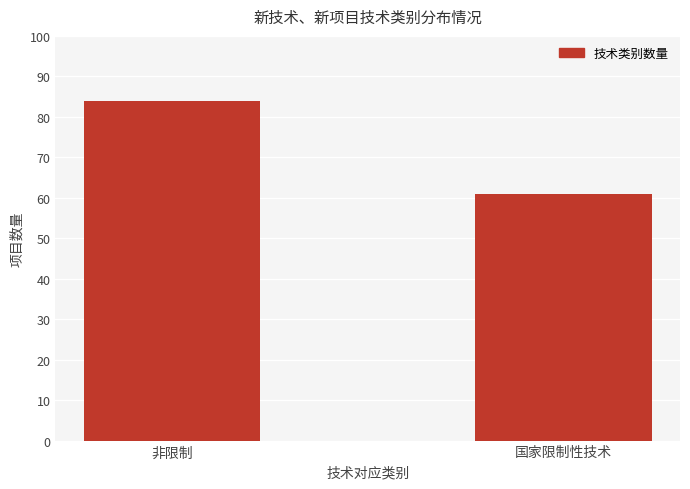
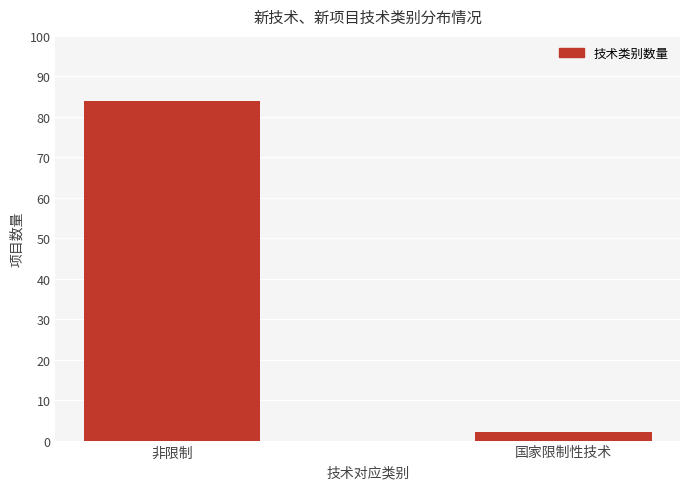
国家限制性技术: 61 -> 2
